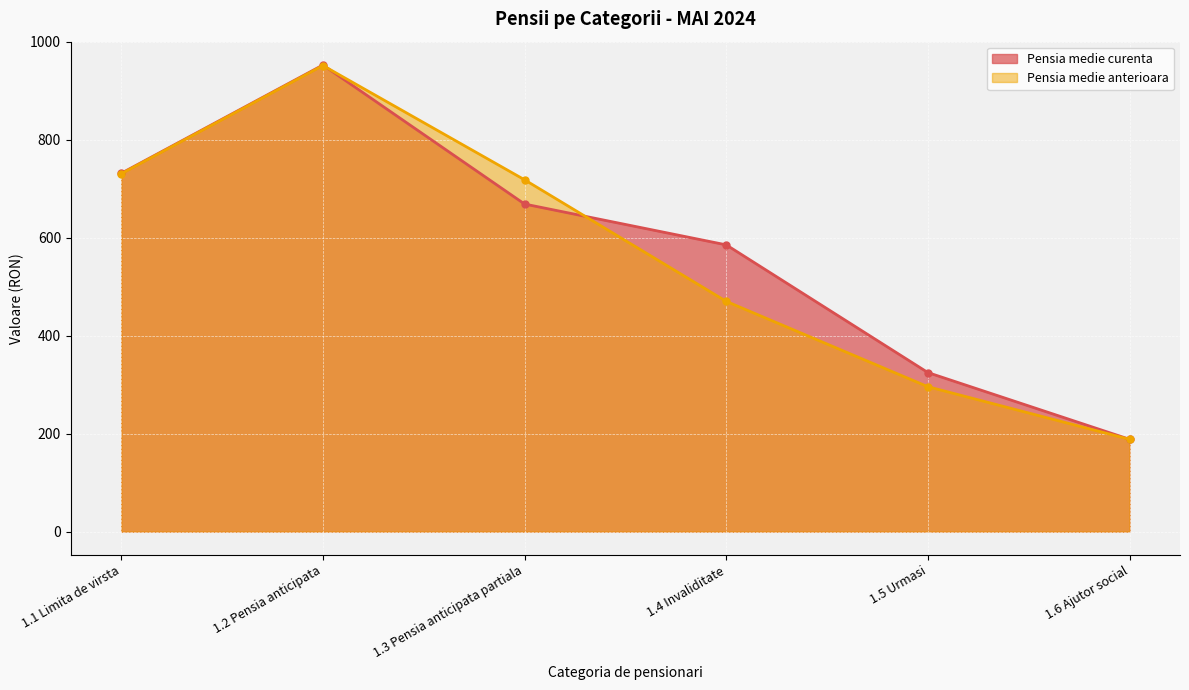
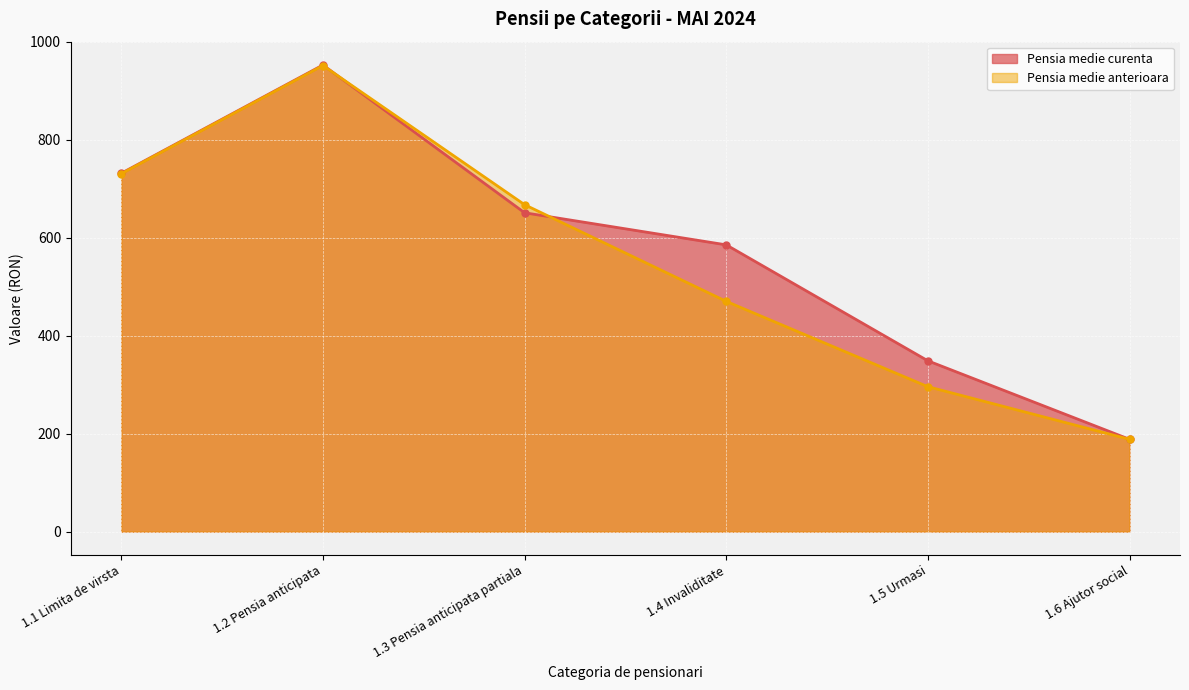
Pensia medie curenta, 1.3 Pensia anticipata partiala: 670 -> 650
Pensia medie anterioara, 1.3 Pensia anticipata partiala: 720 -> 670
Pensia medie curenta, 1.5 Urmasi: 320 -> 350
